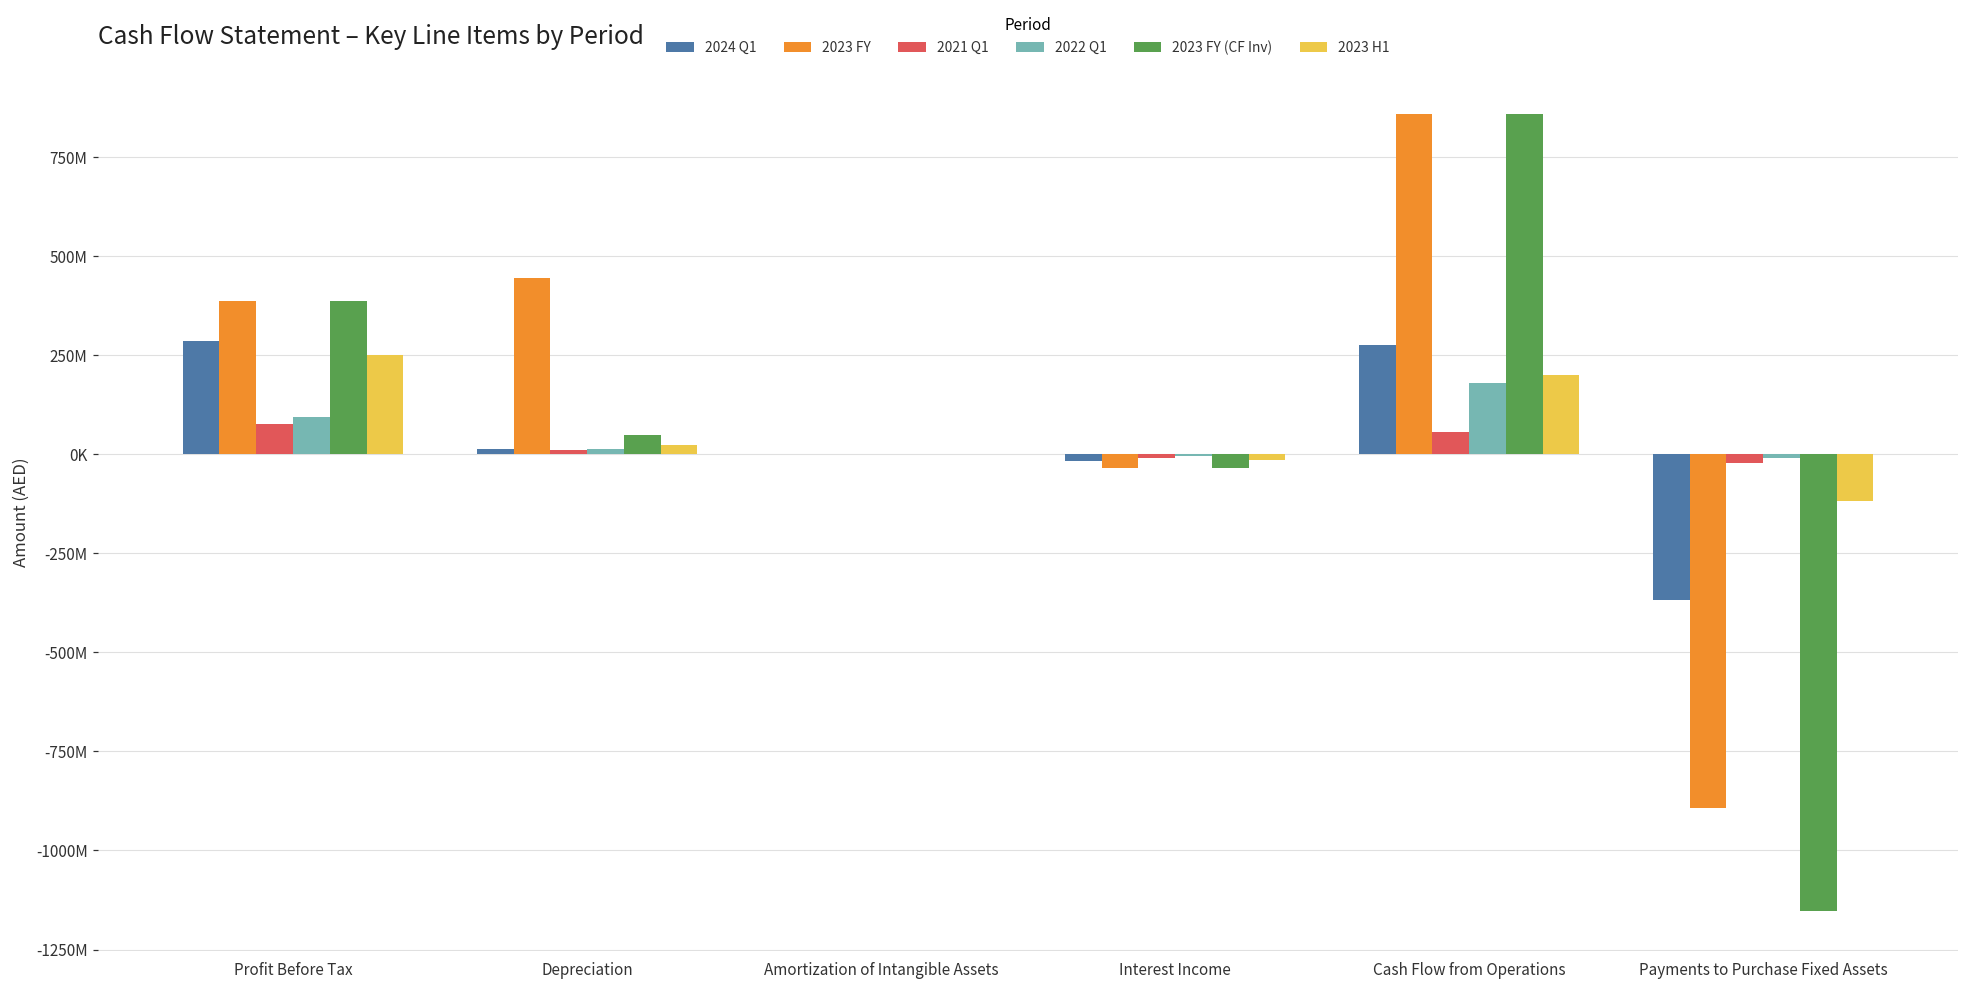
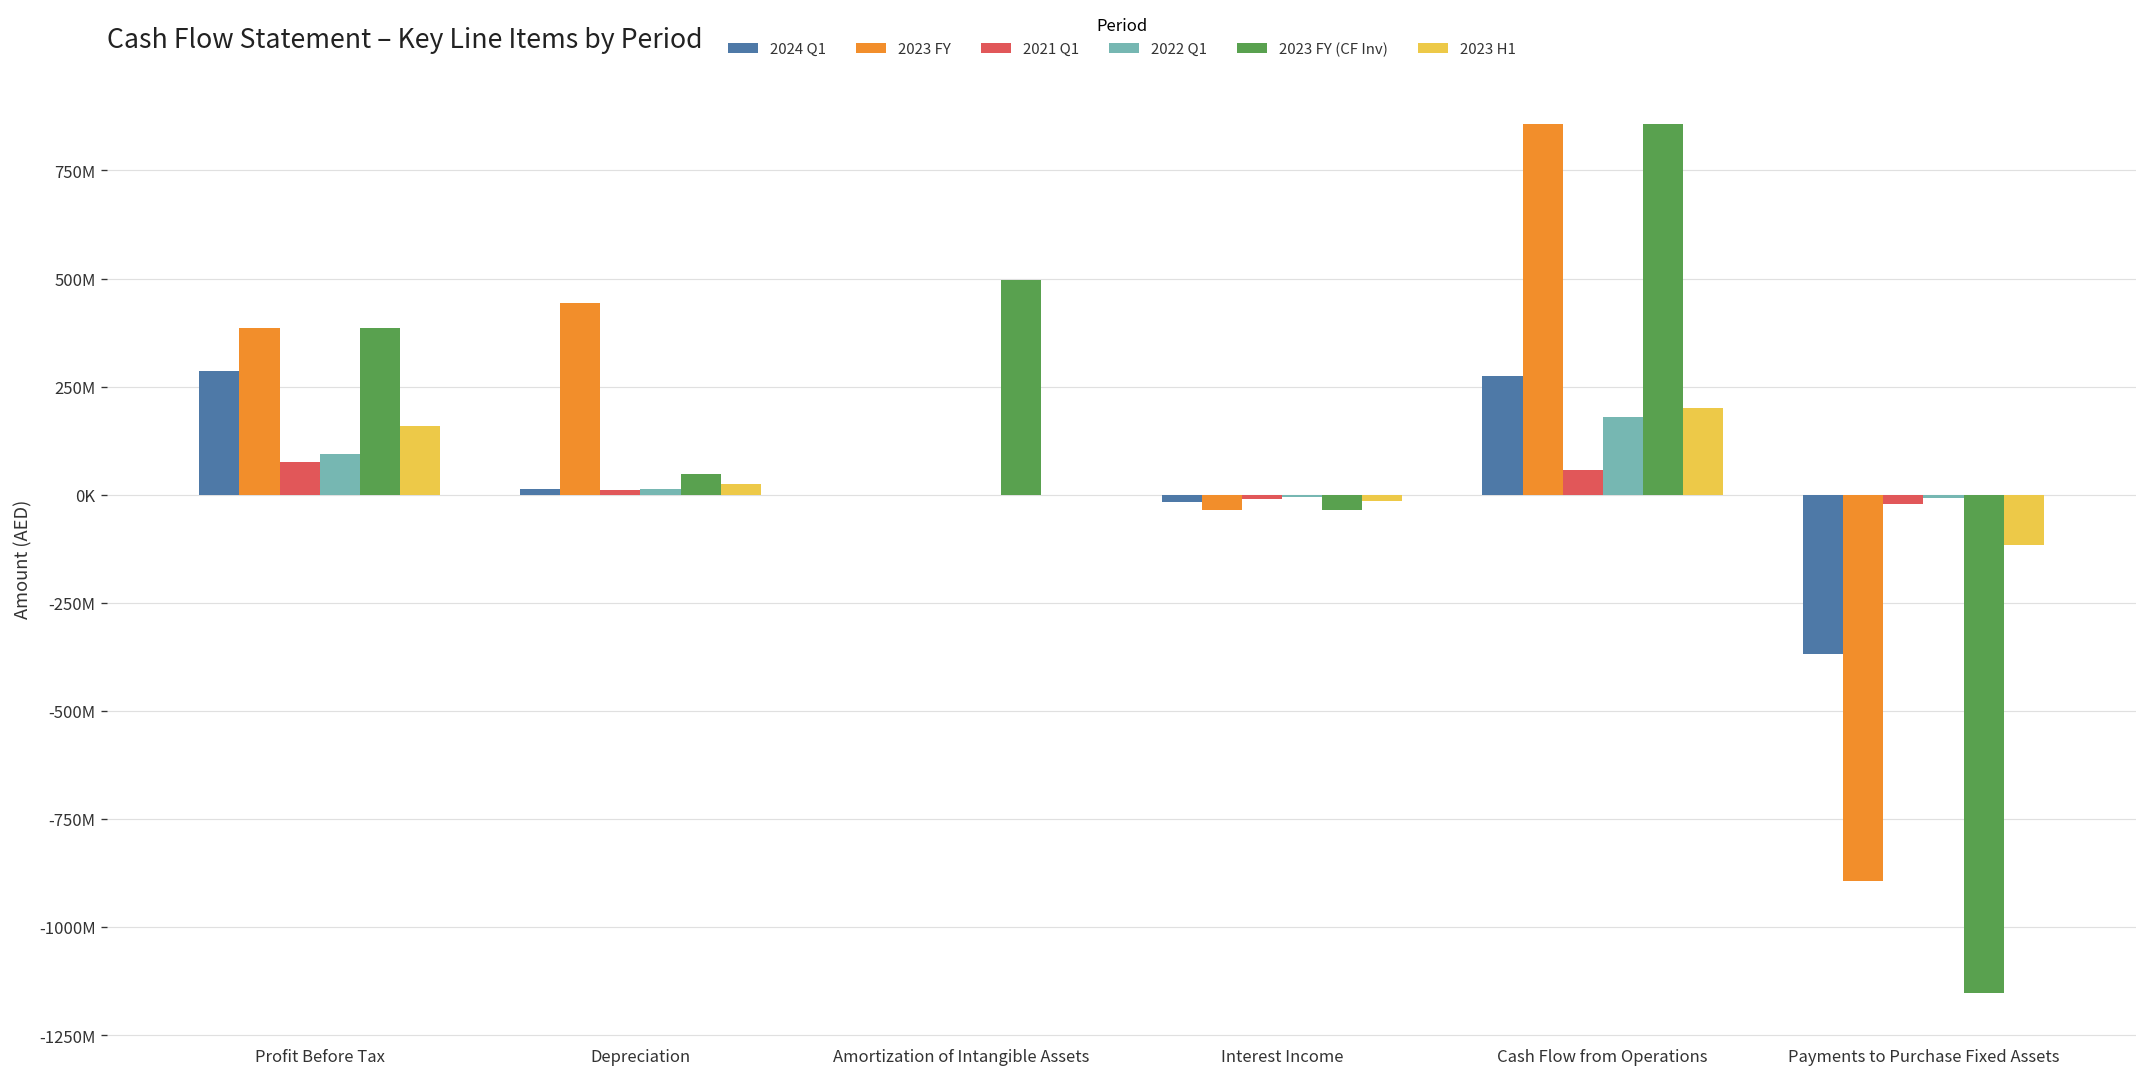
2023 H1, Profit Before Tax: 250000000 -> 160000000
2023 FY (CF Inv), Amortization of Intangible Assets: 0 -> 500000000
